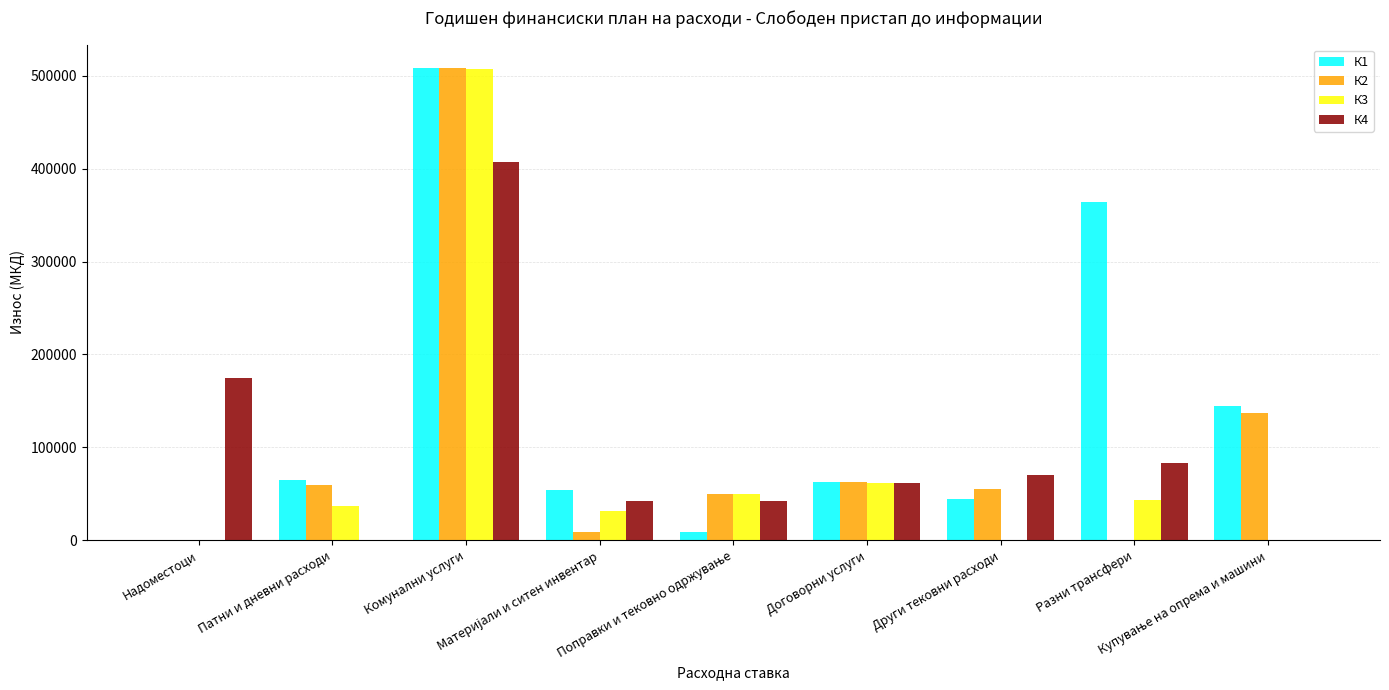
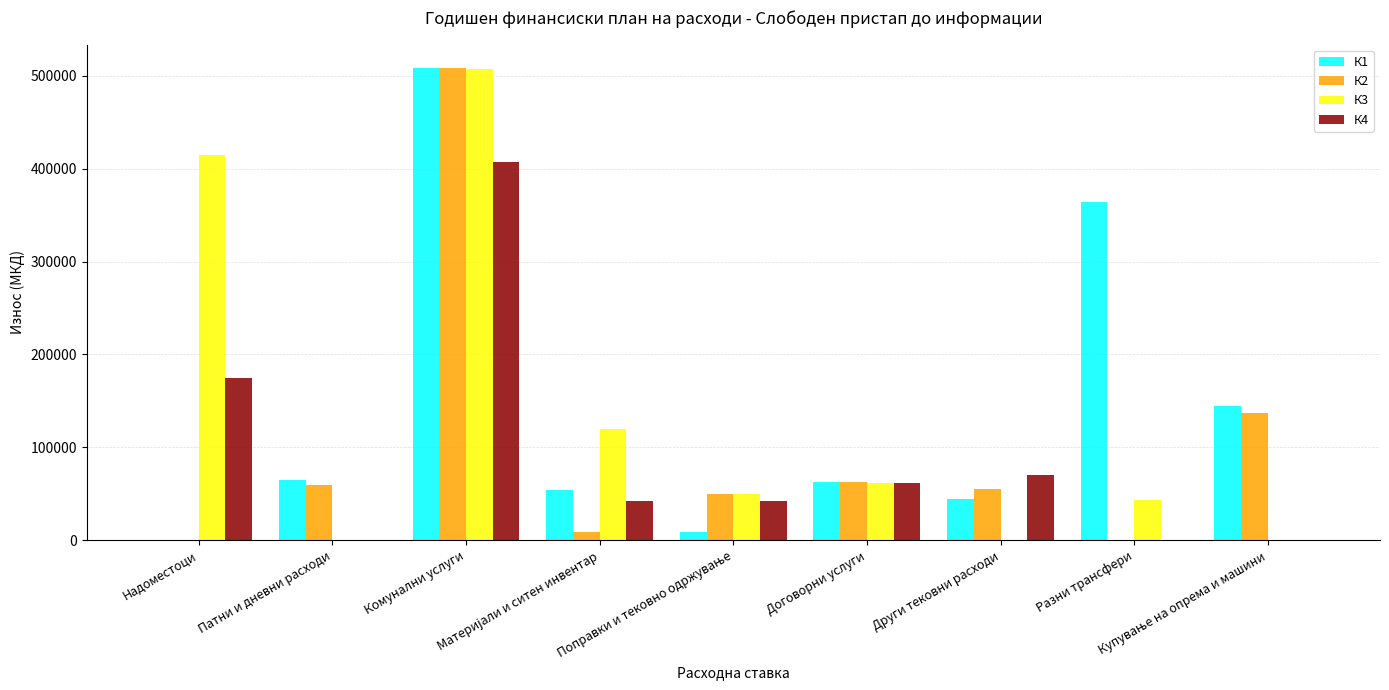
К3, Надоместоци: 0 -> 410000
К3, Патни и дневни расходи: 40000 -> 0
К3, Материјали и ситен инвентар: 30000 -> 120000
К4, Разни трансфери: 80000 -> 0
